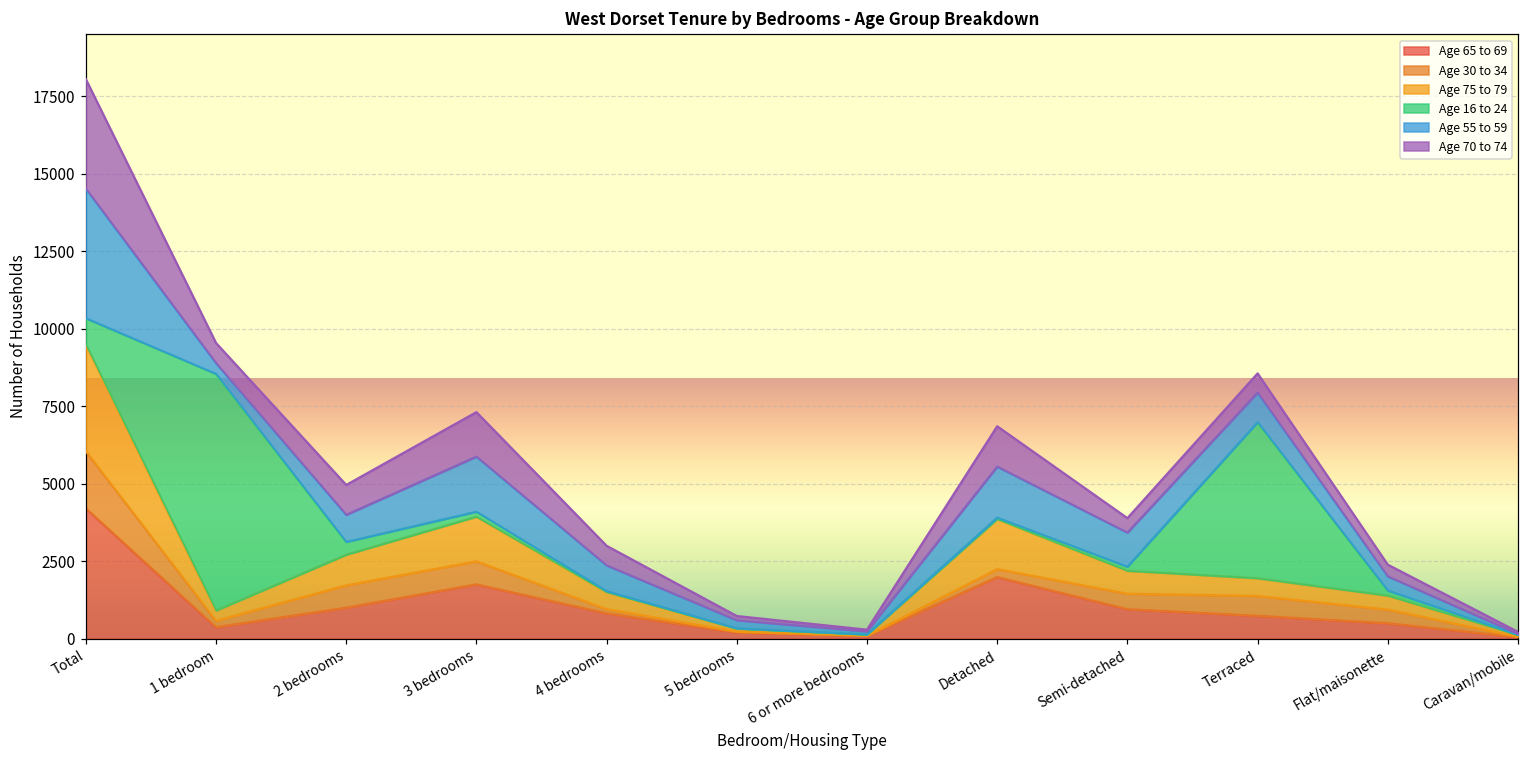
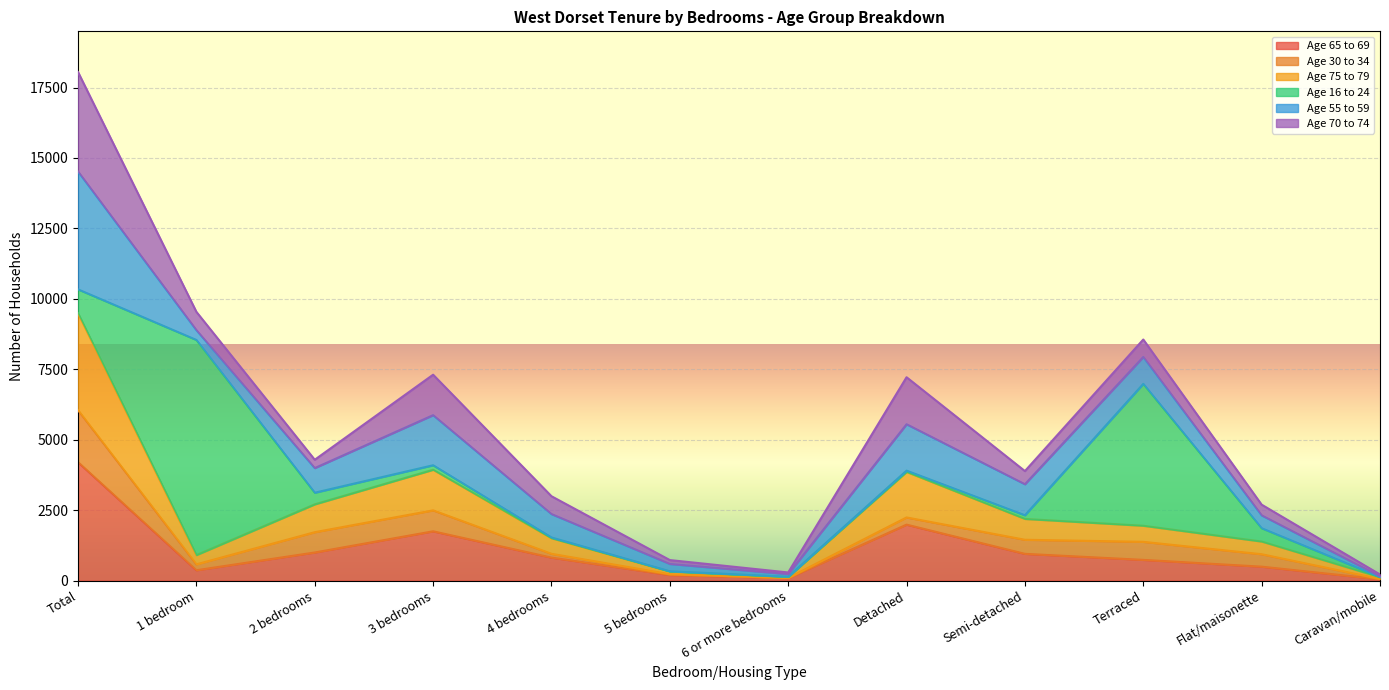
Age 70 to 74, 2 bedrooms: 1000 -> 300
Age 70 to 74, Detached: 1300 -> 1700
Age 16 to 24, Flat/maisonette: 200 -> 500
